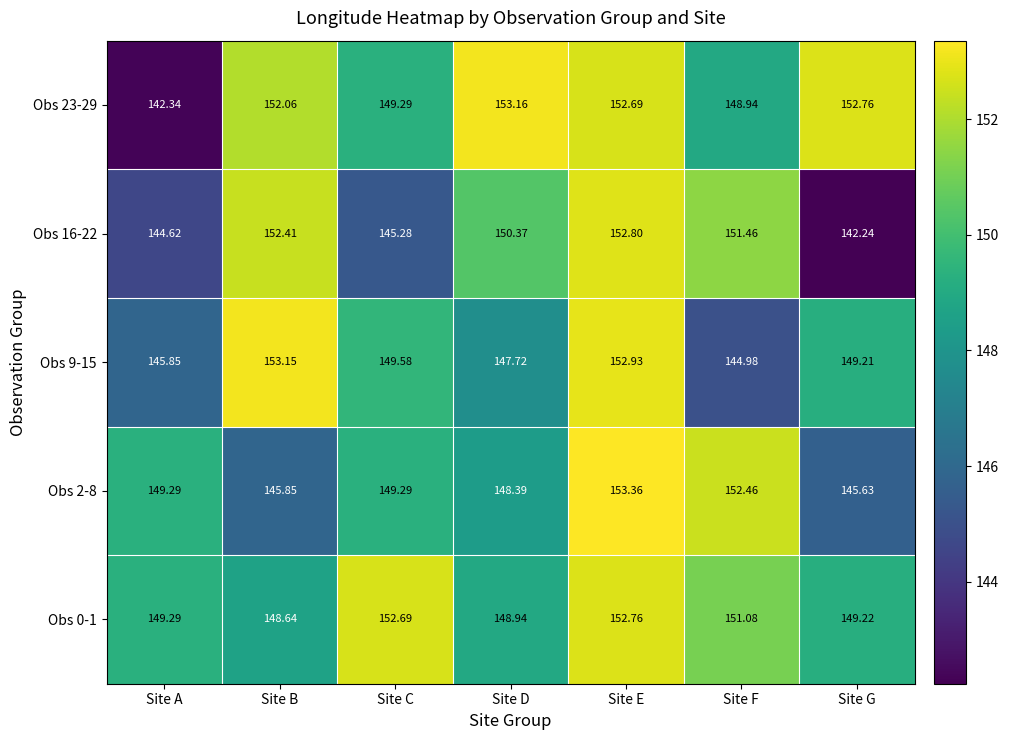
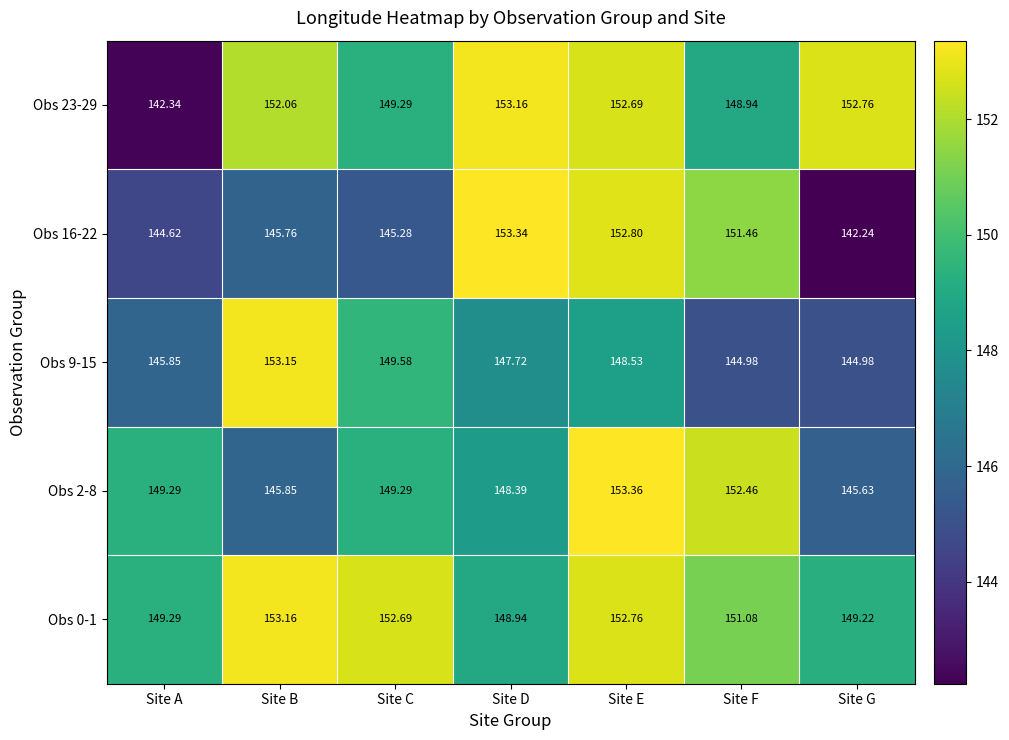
Obs 16-22, Site B: 152.41 -> 145.76
Obs 16-22, Site D: 150.37 -> 153.34
Obs 9-15, Site E: 152.93 -> 148.53
Obs 9-15, Site G: 149.21 -> 144.98
Obs 0-1, Site B: 148.64 -> 153.16
